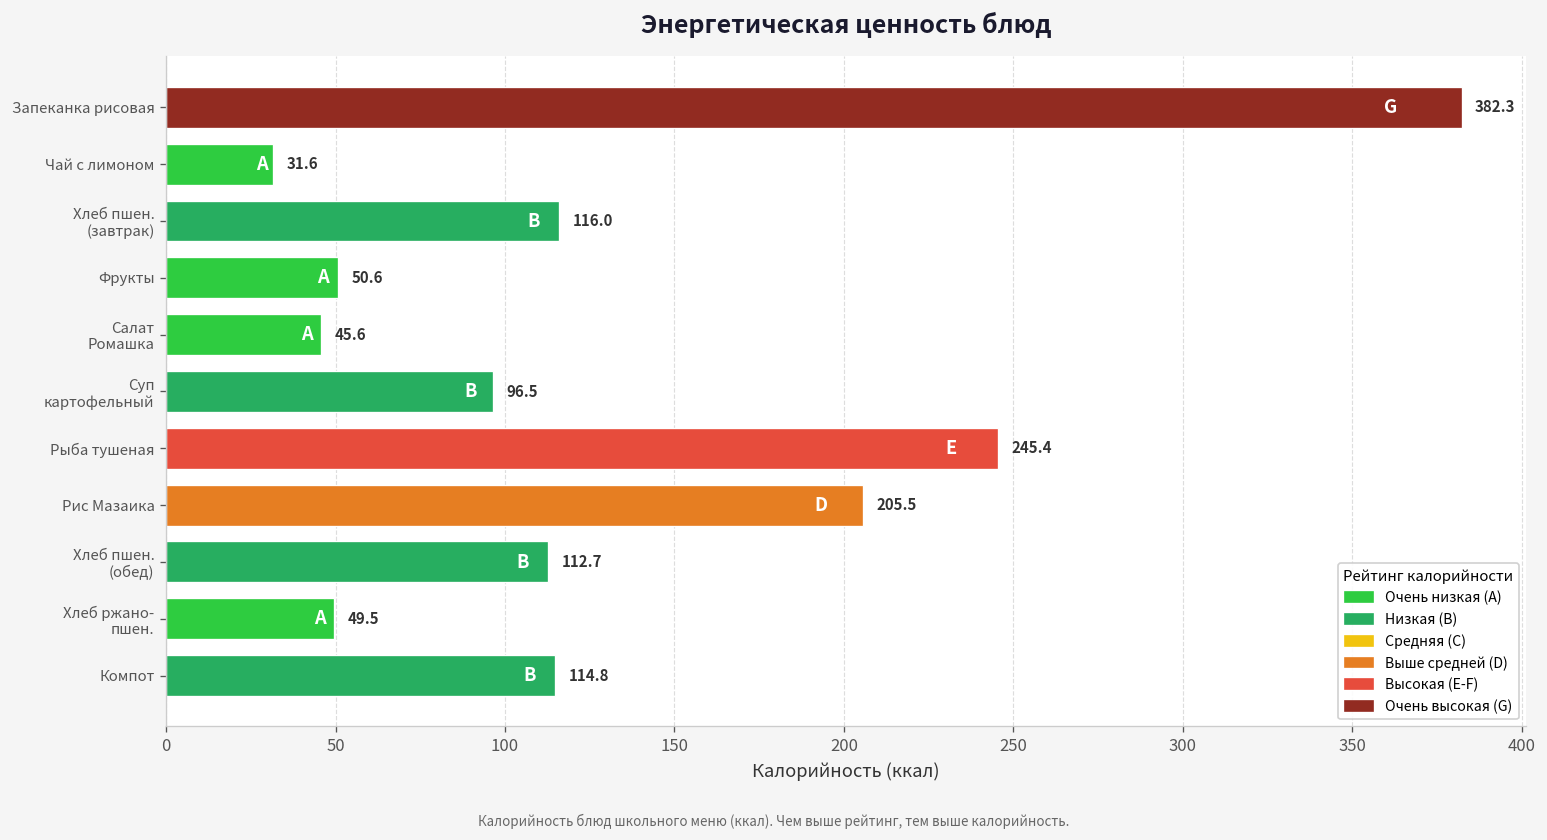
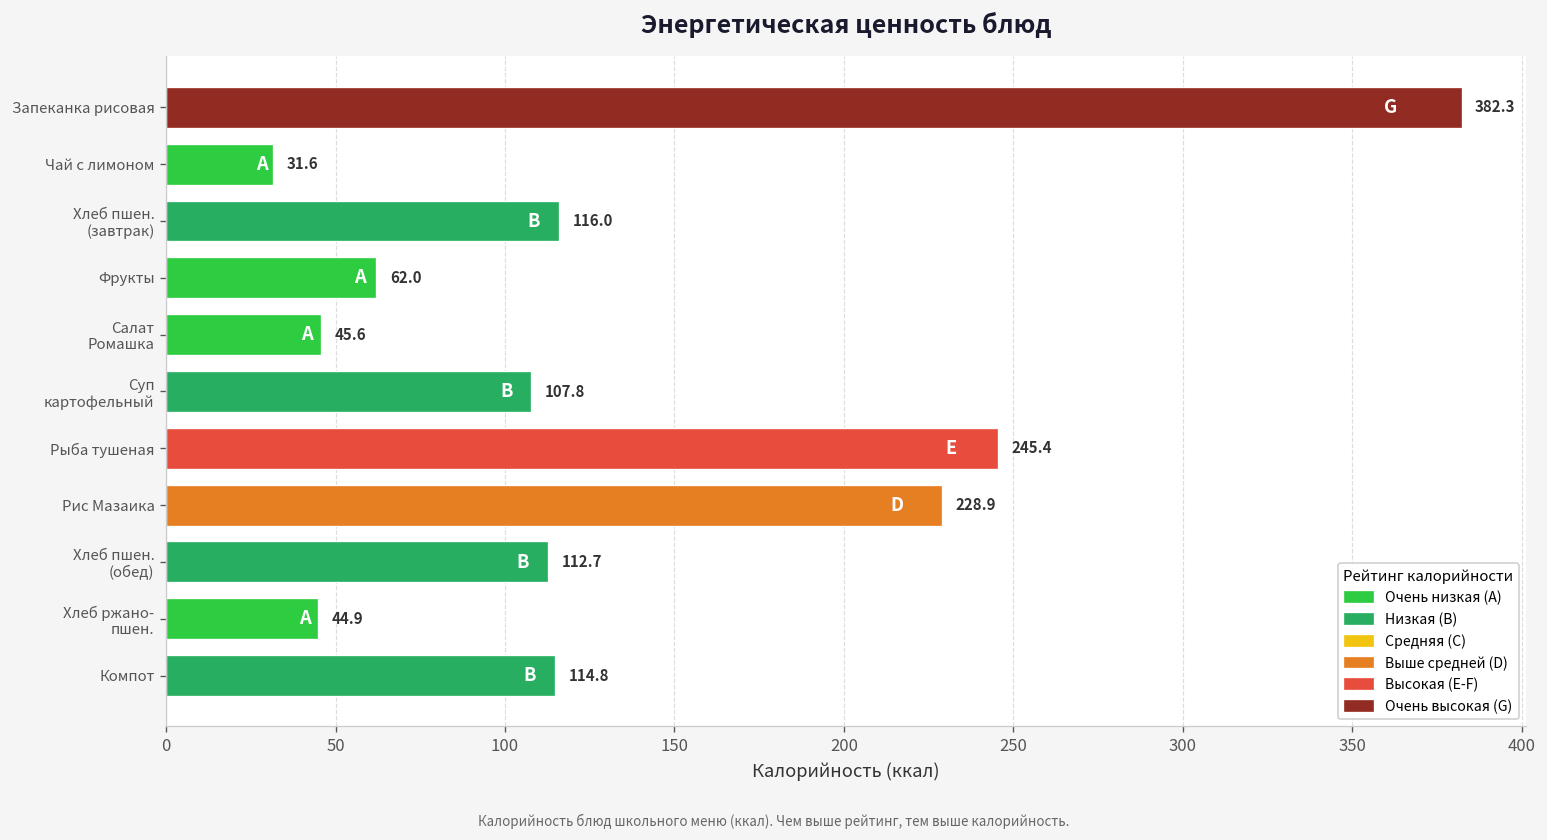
Фрукты: 50.6 -> 62.0
Суп картофельный: 96.5 -> 107.8
Рис Мазаика: 205.5 -> 228.9
Хлеб ржано- пшен.: 49.5 -> 44.9
